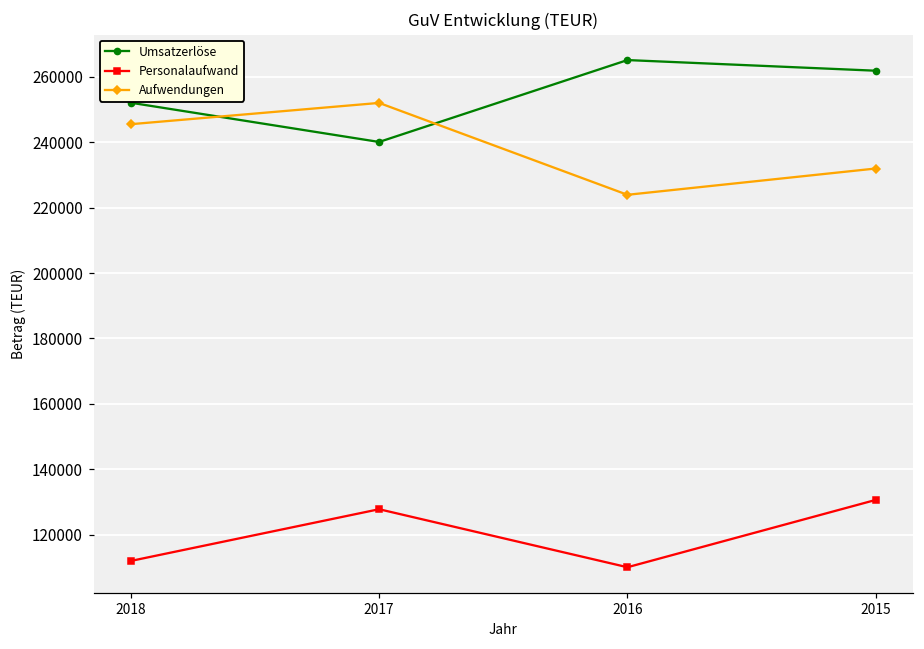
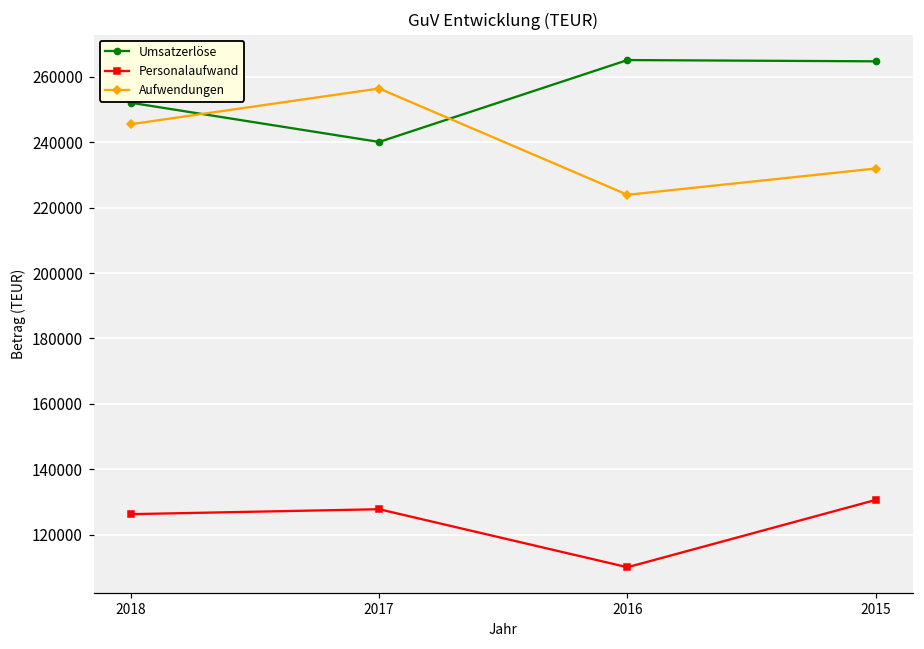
Personalaufwand, 2018: 112000 -> 126000
Aufwendungen, 2017: 252000 -> 256000
Umsatzerlöse, 2015: 262000 -> 265000
